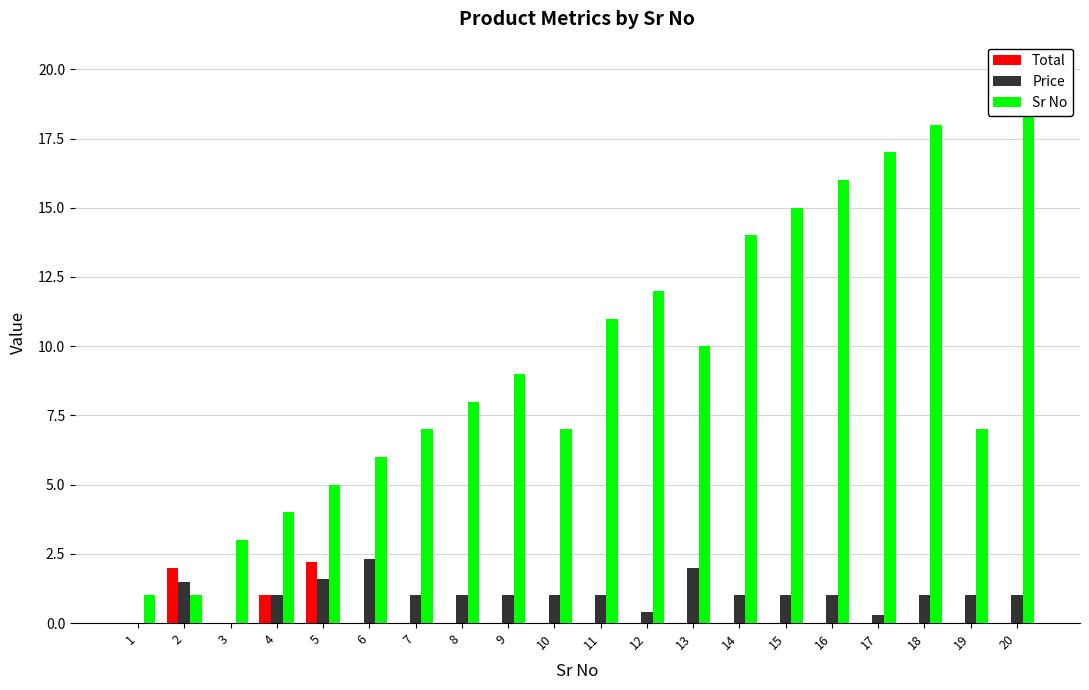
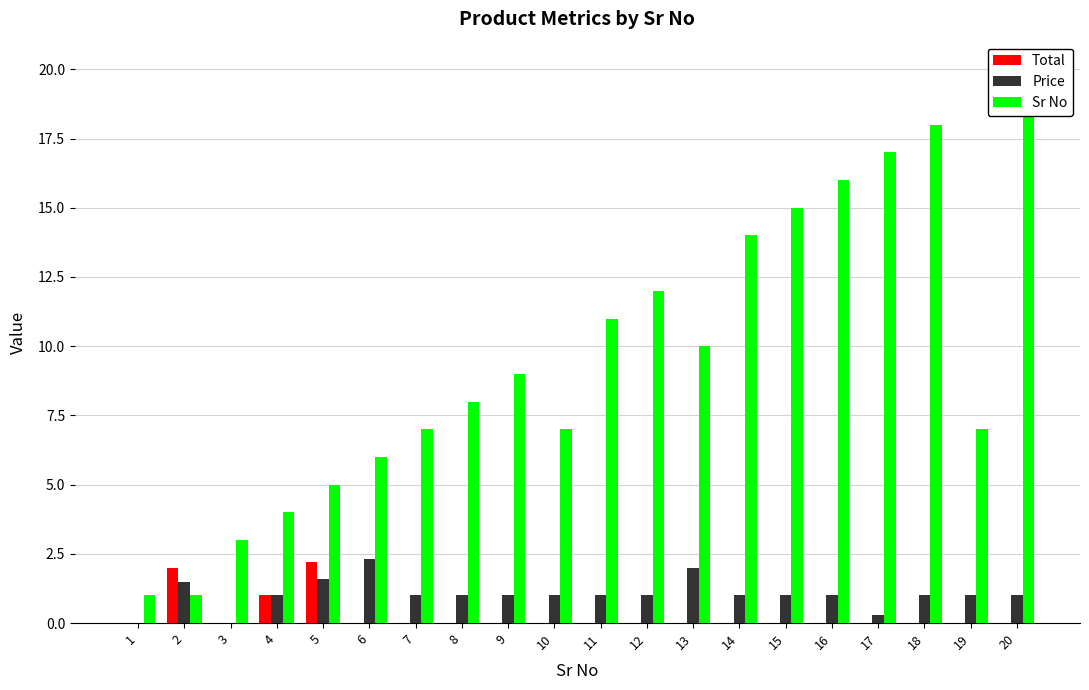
Price, 12: 0.4 -> 1.0
